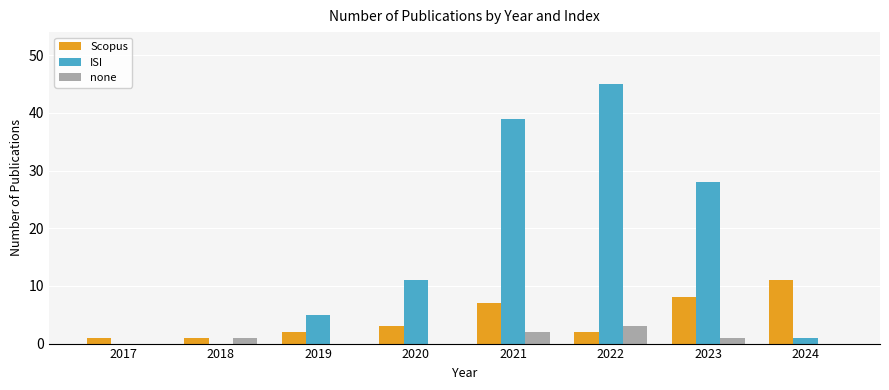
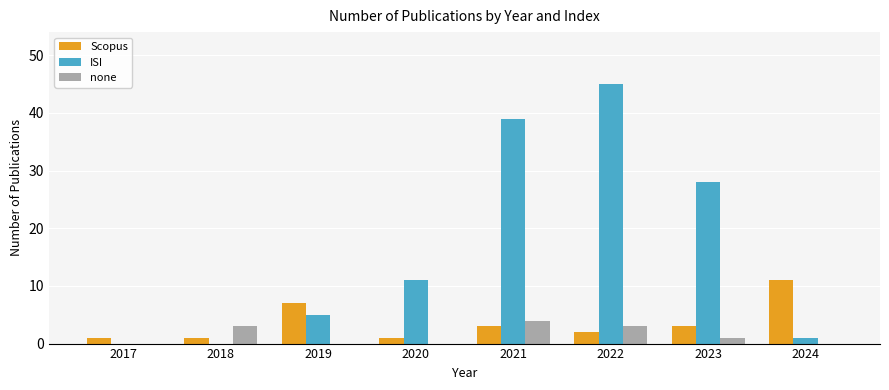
none, 2018: 1 -> 3
Scopus, 2019: 2 -> 7
Scopus, 2020: 3 -> 1
Scopus, 2021: 7 -> 3
none, 2021: 2 -> 4
Scopus, 2023: 8 -> 3
